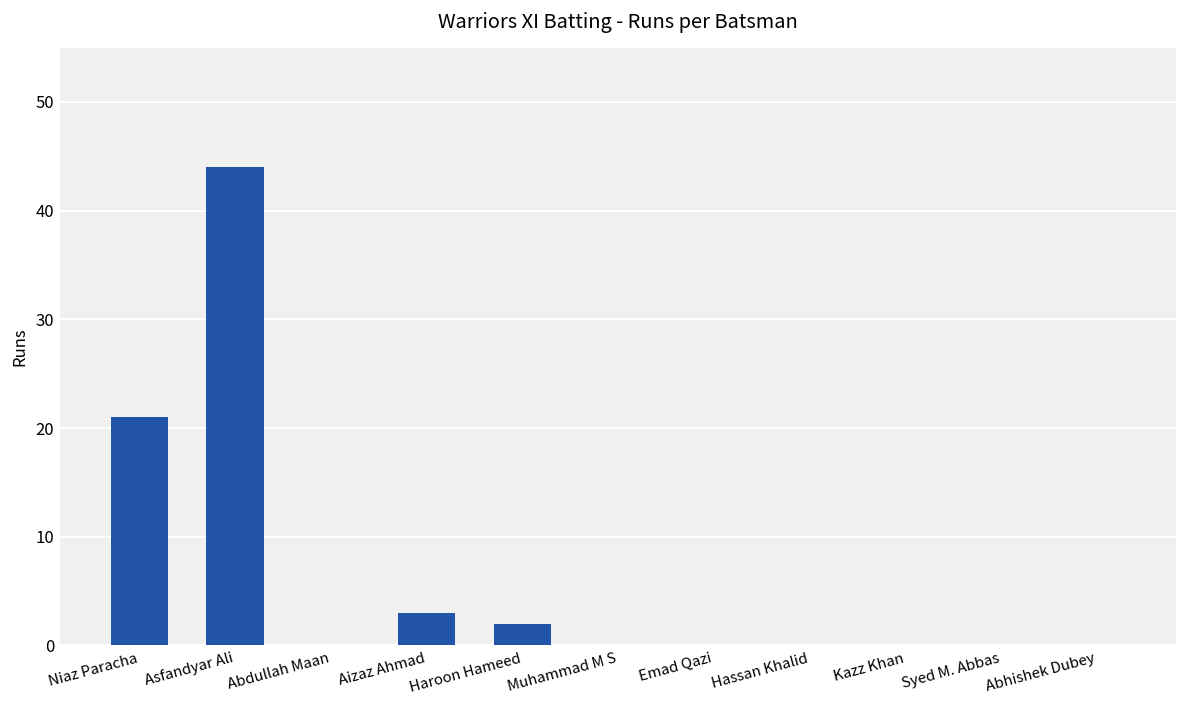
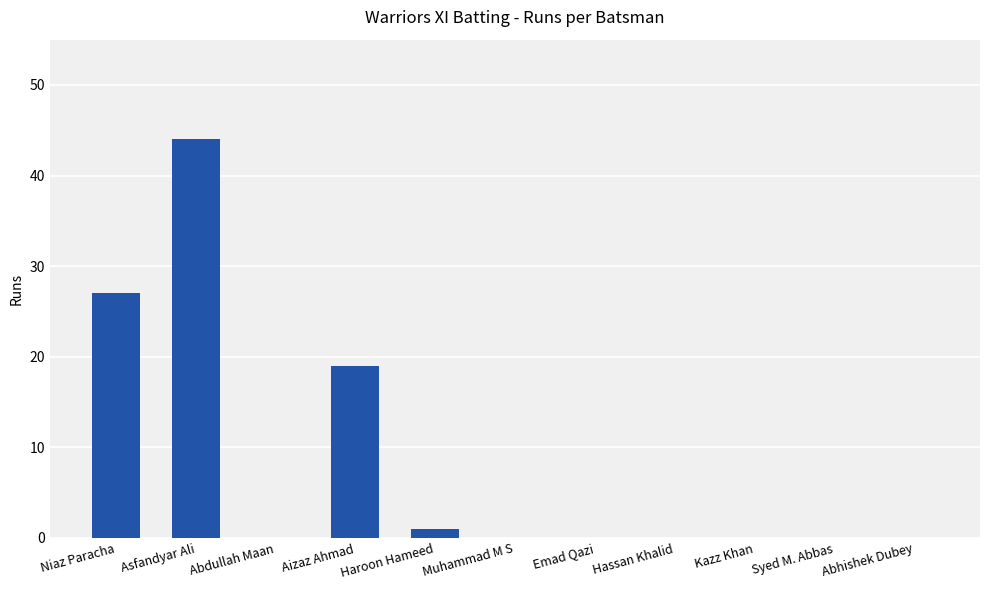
Niaz Paracha: 21 -> 27
Aizaz Ahmad: 3 -> 19
Haroon Hameed: 2 -> 1
